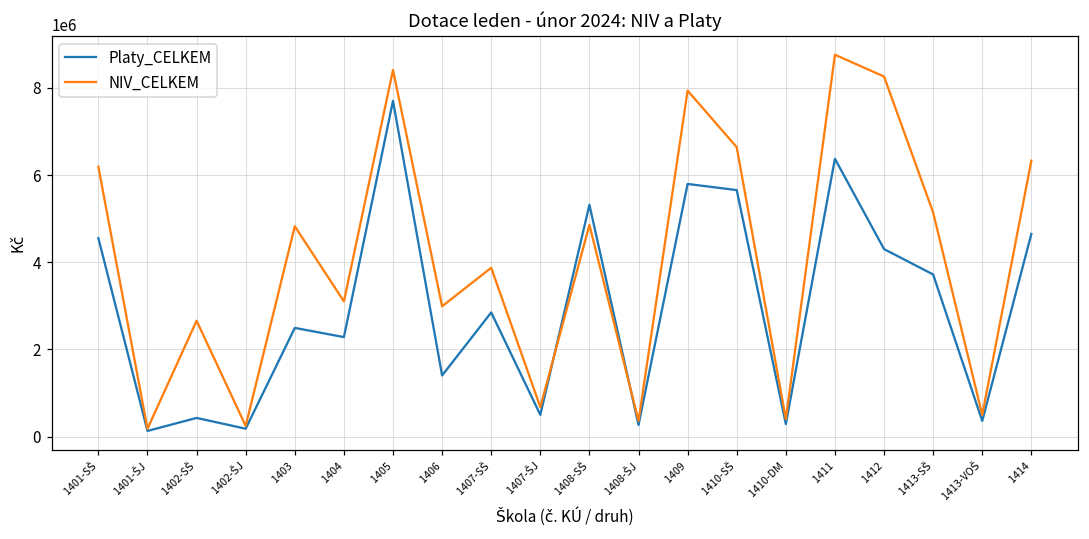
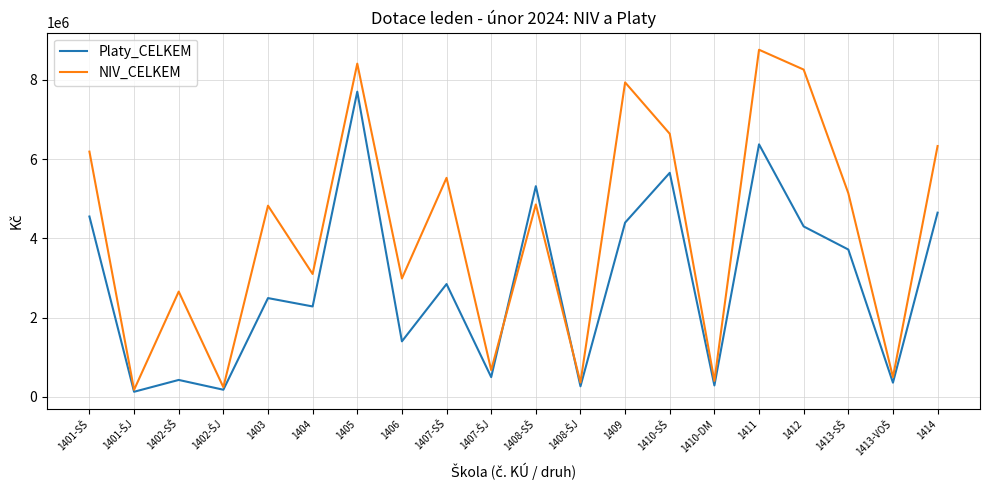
NIV_CELKEM, 1407-SŠ: 3900000 -> 5500000
Platy_CELKEM, 1409: 5800000 -> 4400000
